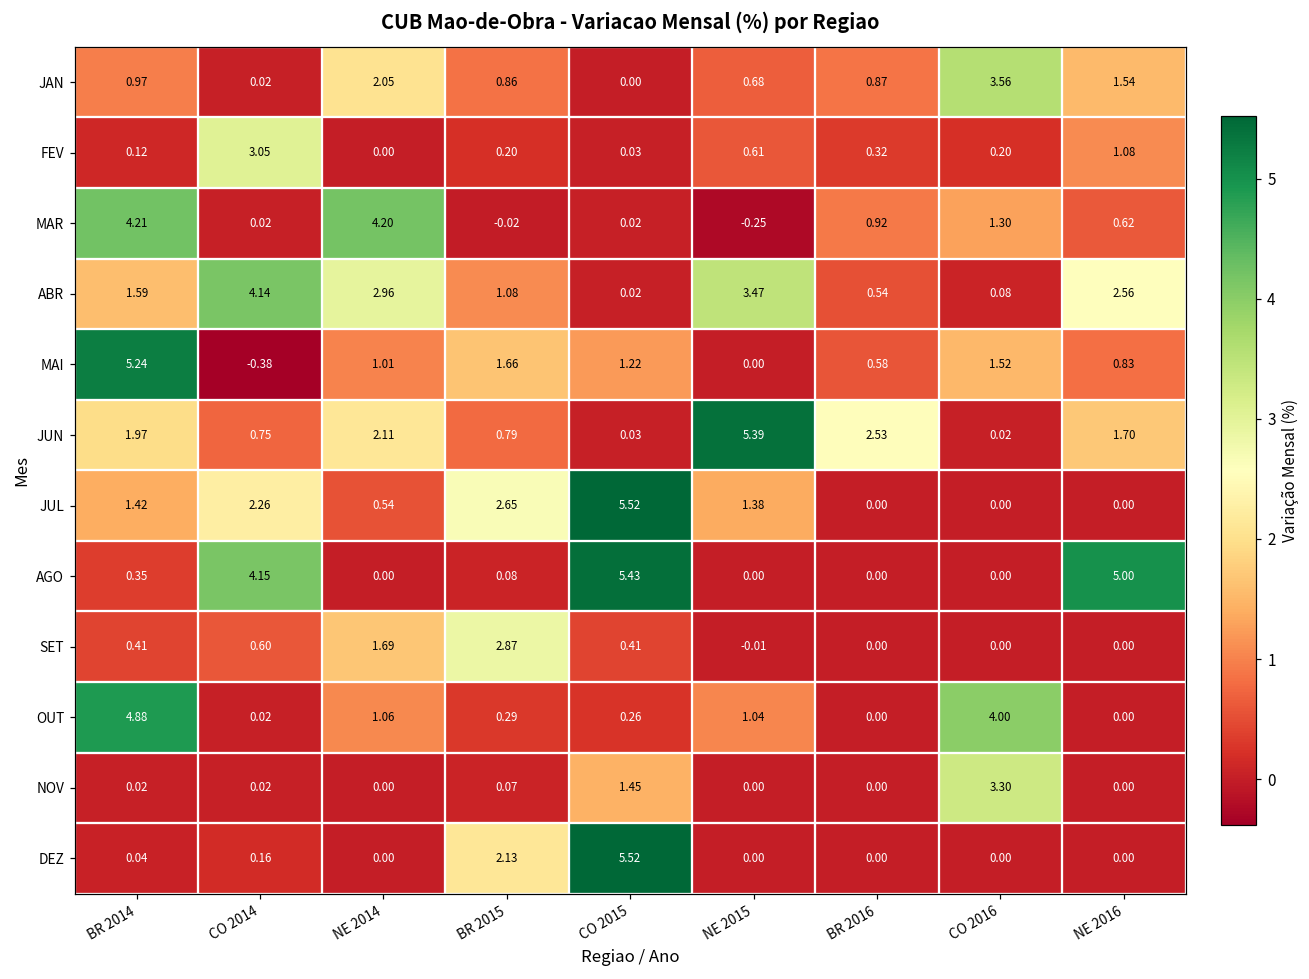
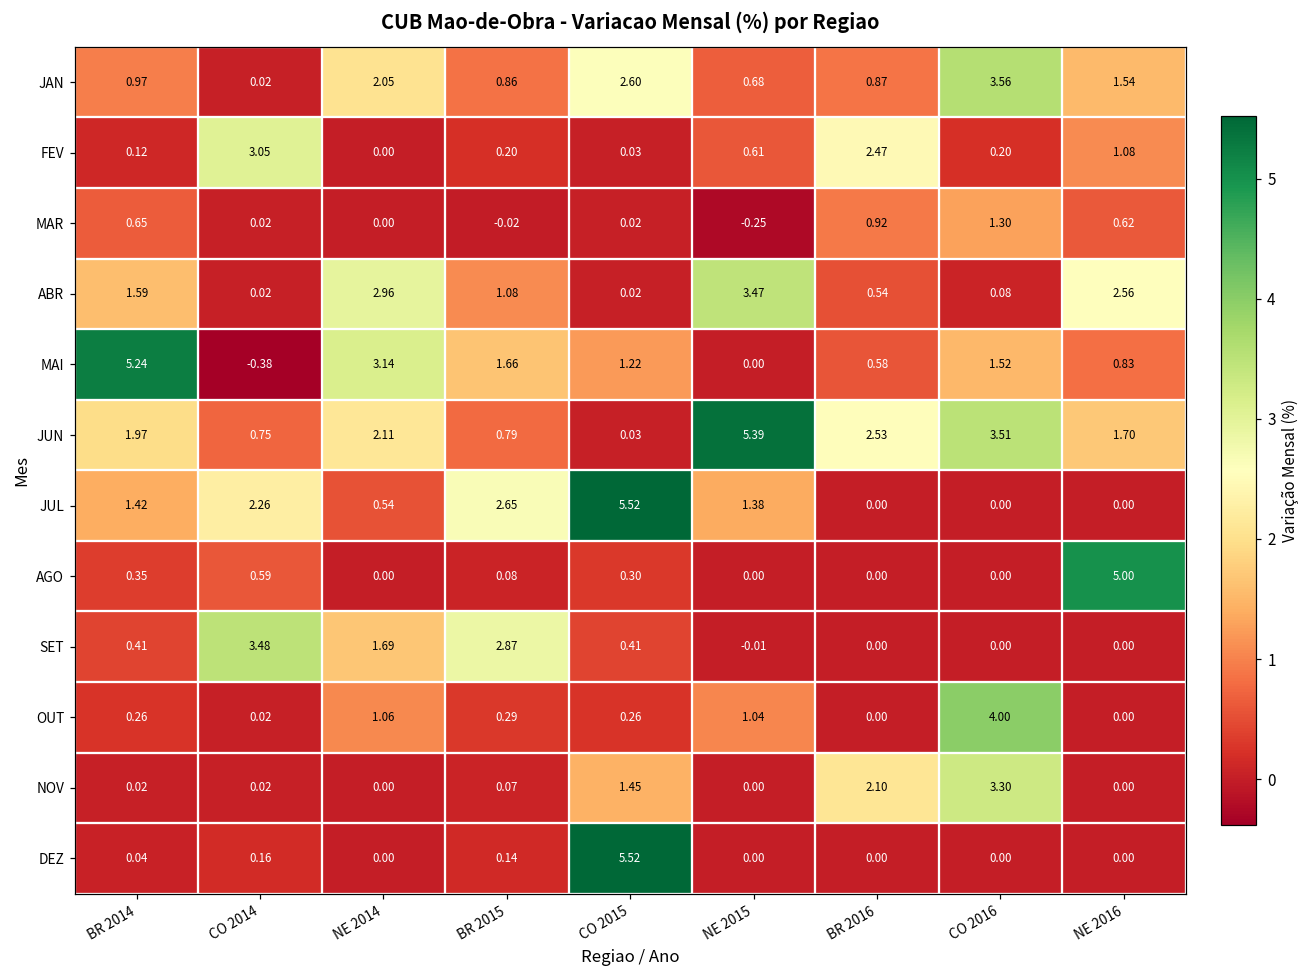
JAN, CO 2015: 0.00 -> 2.60
FEV, BR 2016: 0.32 -> 2.47
MAR, BR 2014: 4.21 -> 0.65
MAR, NE 2014: 4.20 -> 0.00
ABR, CO 2014: 4.14 -> 0.02
MAI, NE 2014: 1.01 -> 3.14
JUN, CO 2016: 0.02 -> 3.51
AGO, CO 2014: 4.15 -> 0.59
AGO, CO 2015: 5.43 -> 0.30
SET, CO 2014: 0.60 -> 3.48
OUT, BR 2014: 4.88 -> 0.26
NOV, BR 2016: 0.00 -> 2.10
DEZ, BR 2015: 2.13 -> 0.14
